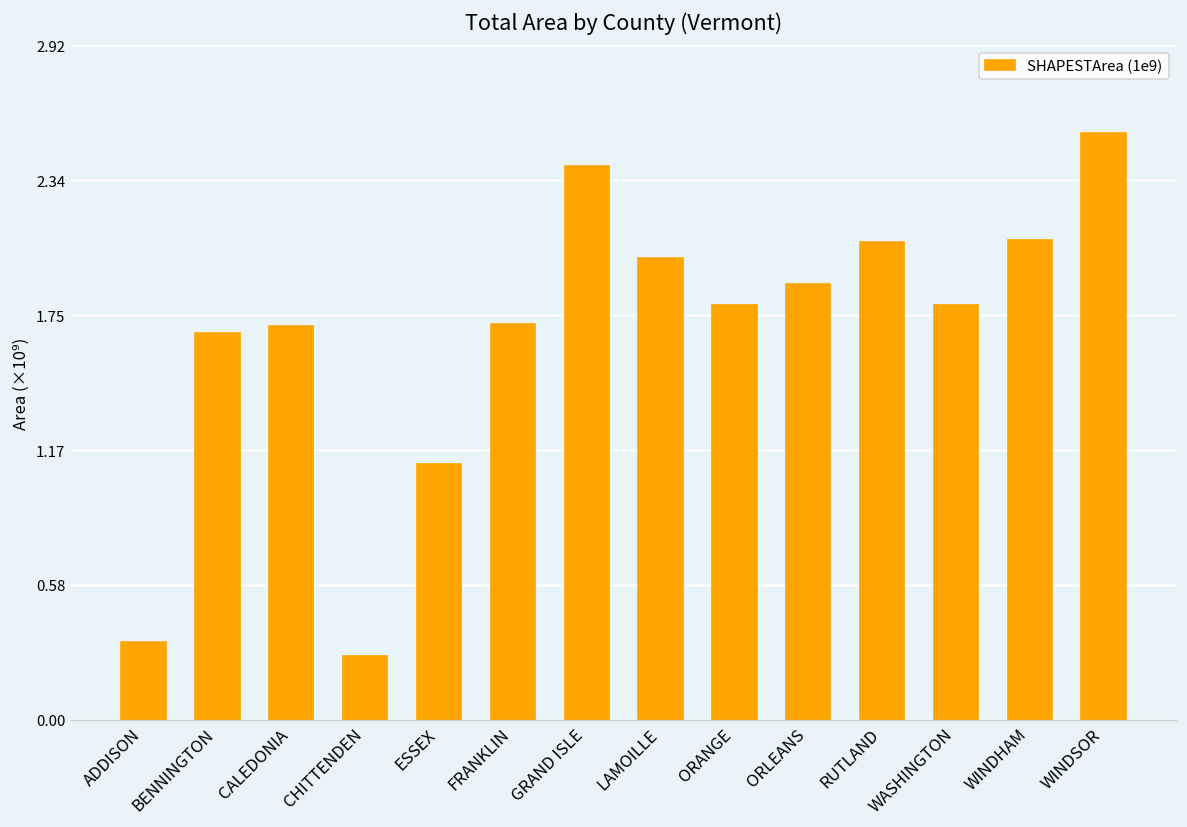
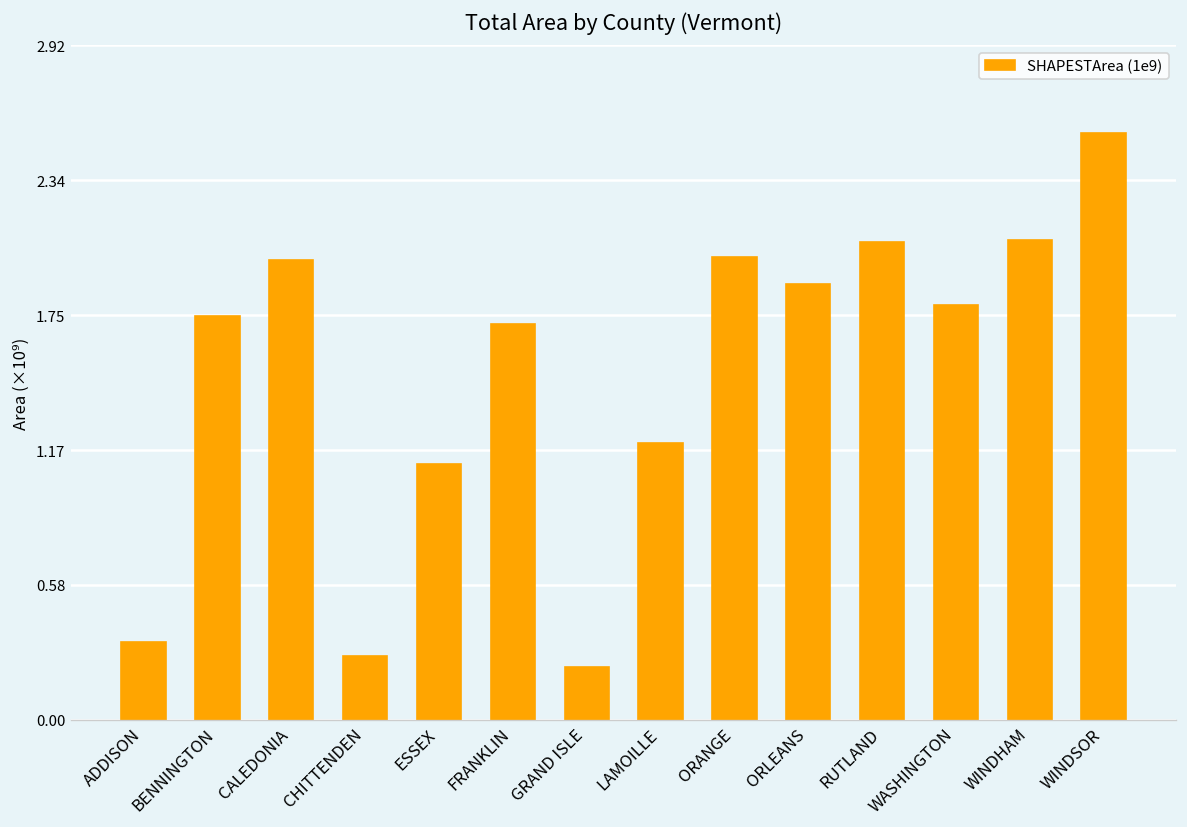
BENNINGTON: 1.68 -> 1.75
CALEDONIA: 1.71 -> 1.99
GRAND ISLE: 2.40 -> 0.23
LAMOILLE: 2.00 -> 1.20
ORANGE: 1.80 -> 2.01
